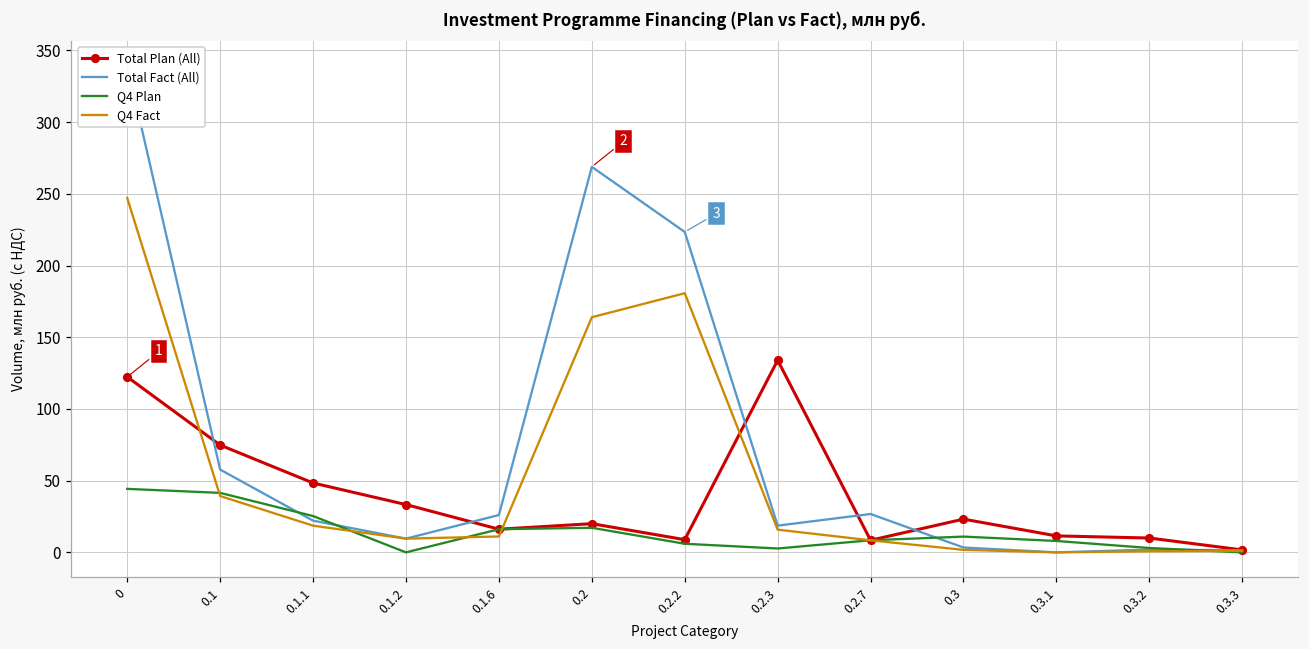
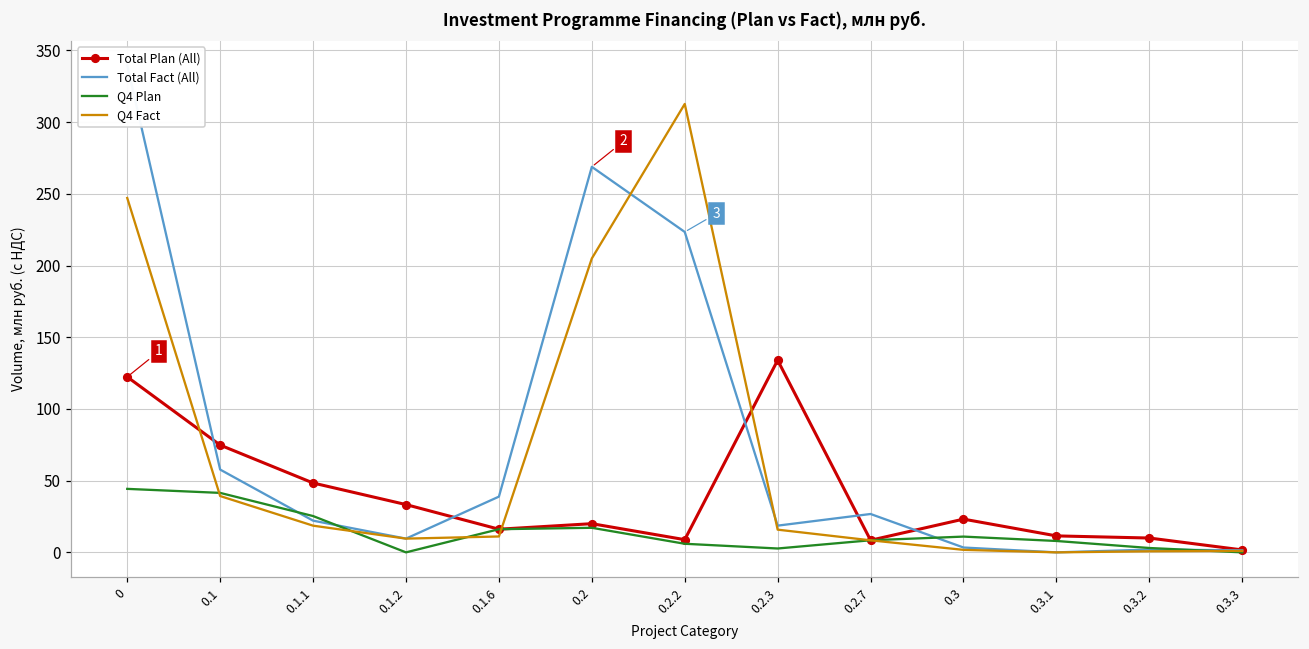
Total Fact (All), 0.1.6: 26 -> 39
Q4 Fact, 0.2: 164 -> 205
Q4 Fact, 0.2.2: 181 -> 313
